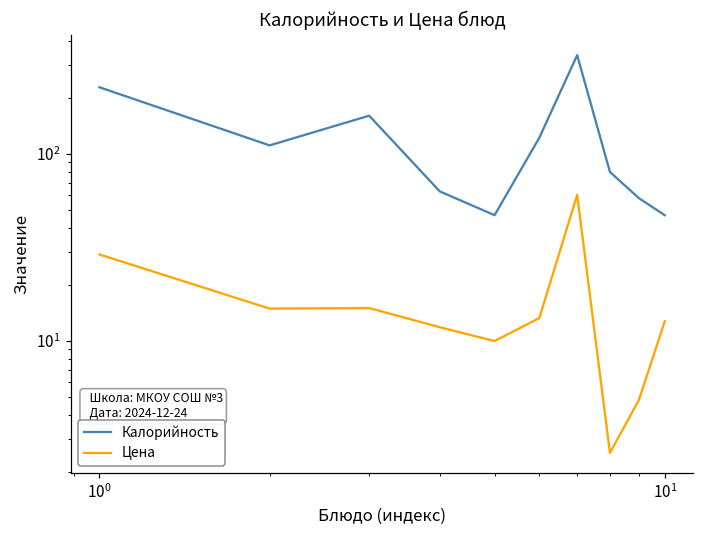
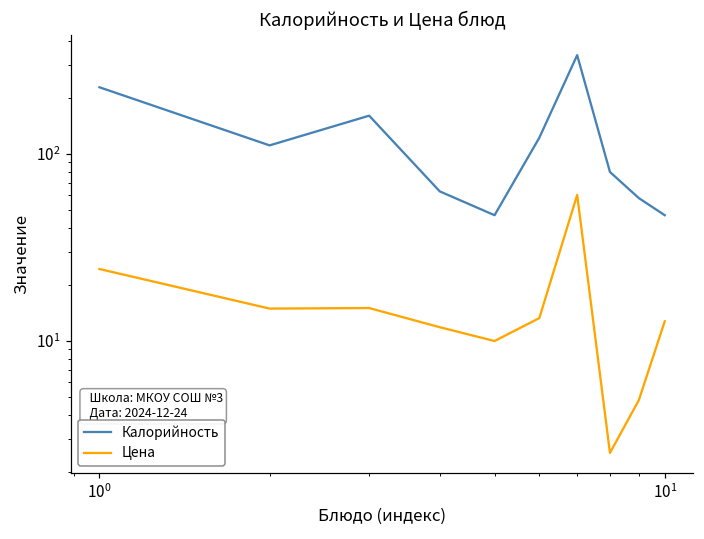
Цена, 10^0: 29 -> 24
